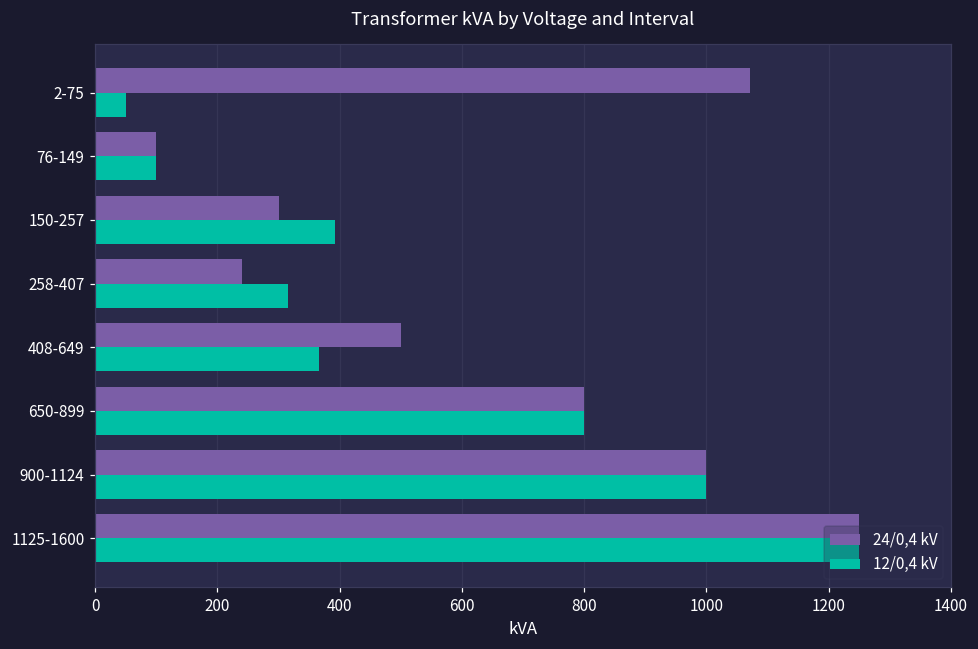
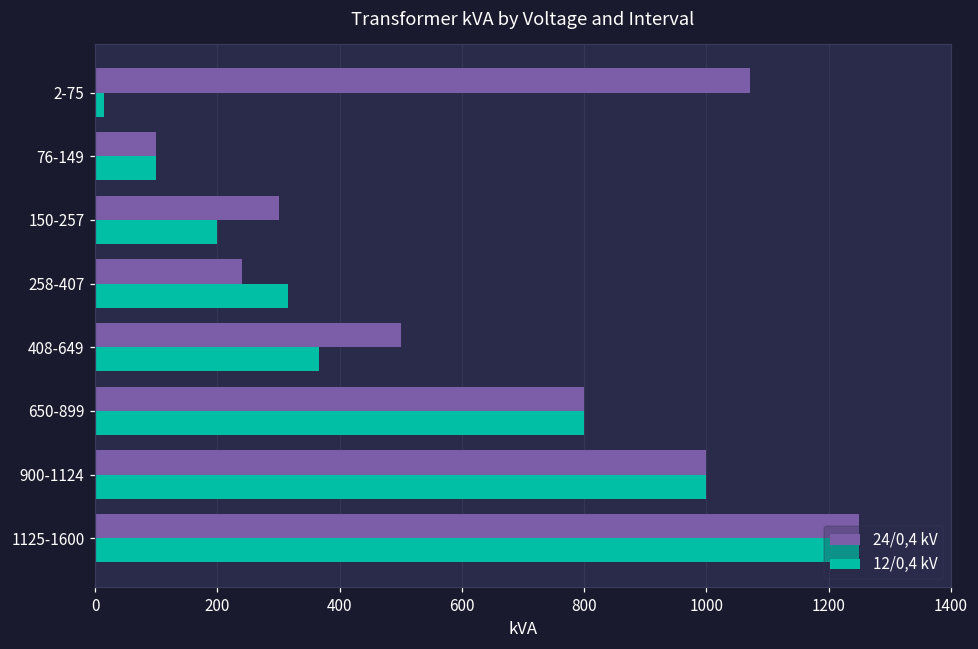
12/0,4 kV, 2-75: 50 -> 20
12/0,4 kV, 150-257: 390 -> 200
